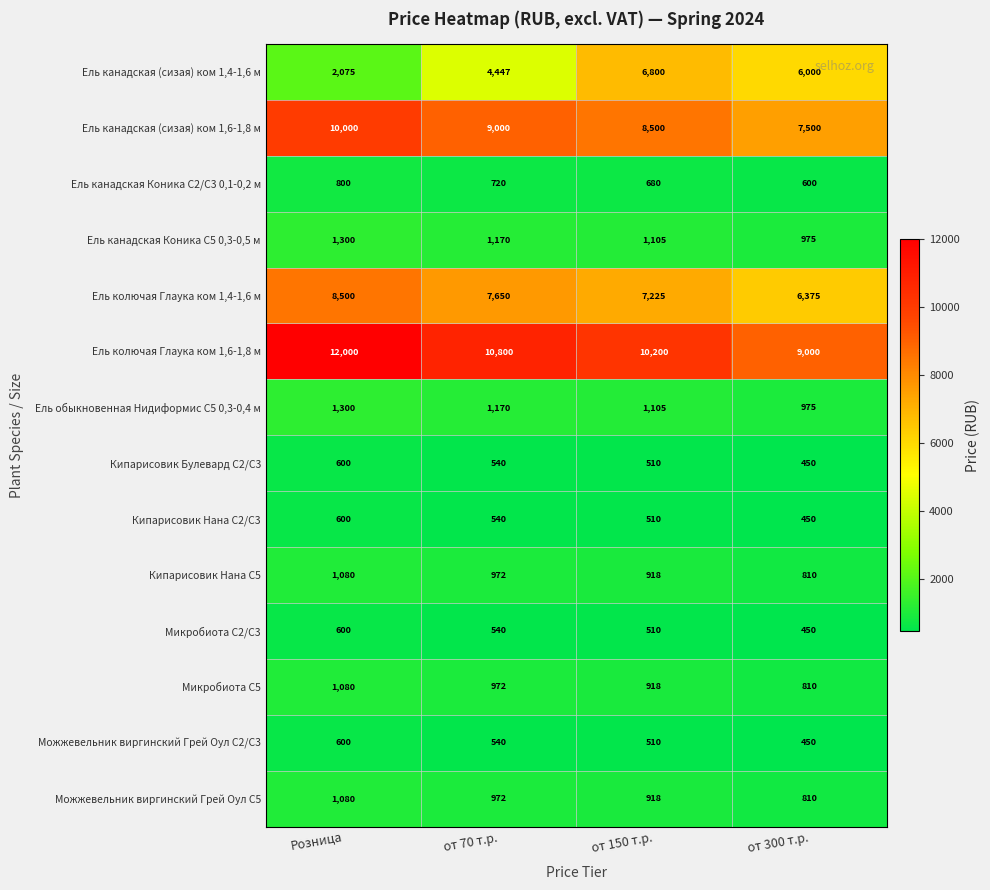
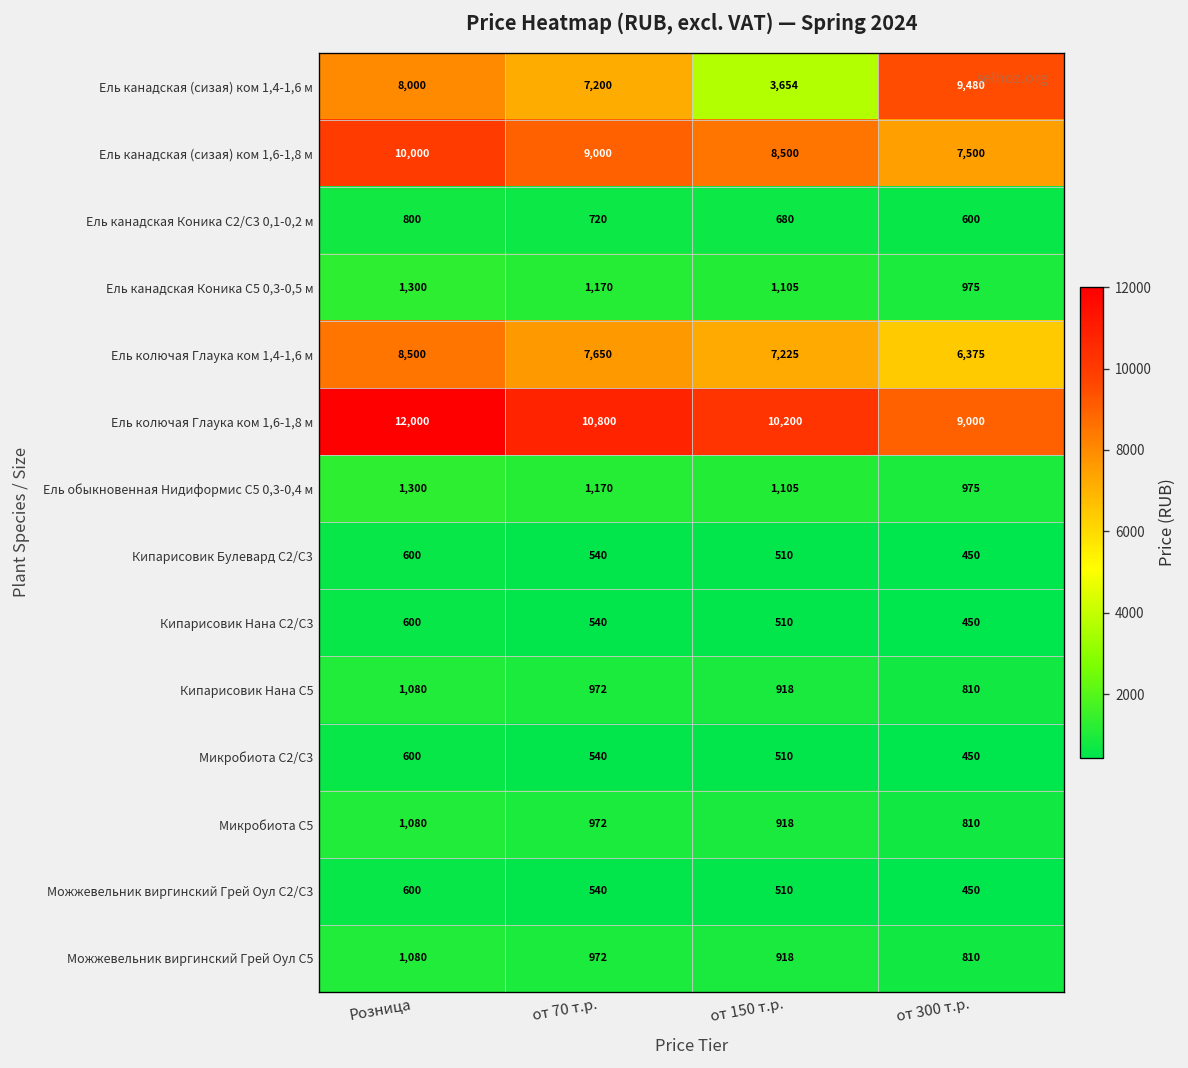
Ель канадская (сизая) ком 1,4-1,6 м, Розница: 2,075 -> 8,000
Ель канадская (сизая) ком 1,4-1,6 м, от 70 т.р.: 4,447 -> 7,200
Ель канадская (сизая) ком 1,4-1,6 м, от 150 т.р.: 6,800 -> 3,654
Ель канадская (сизая) ком 1,4-1,6 м, от 300 т.р.: 6,000 -> 9,480
